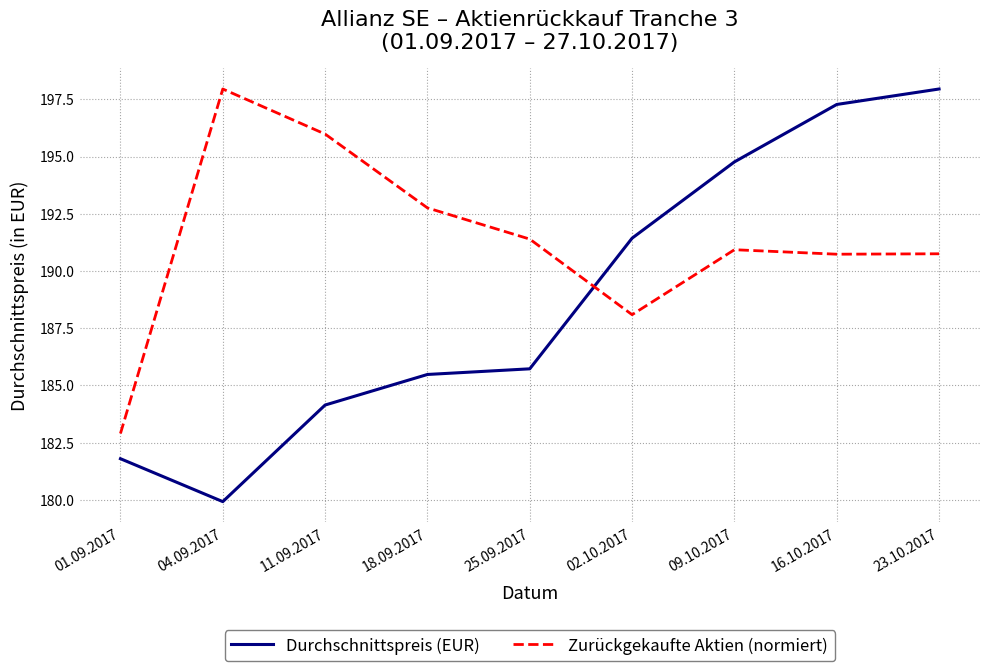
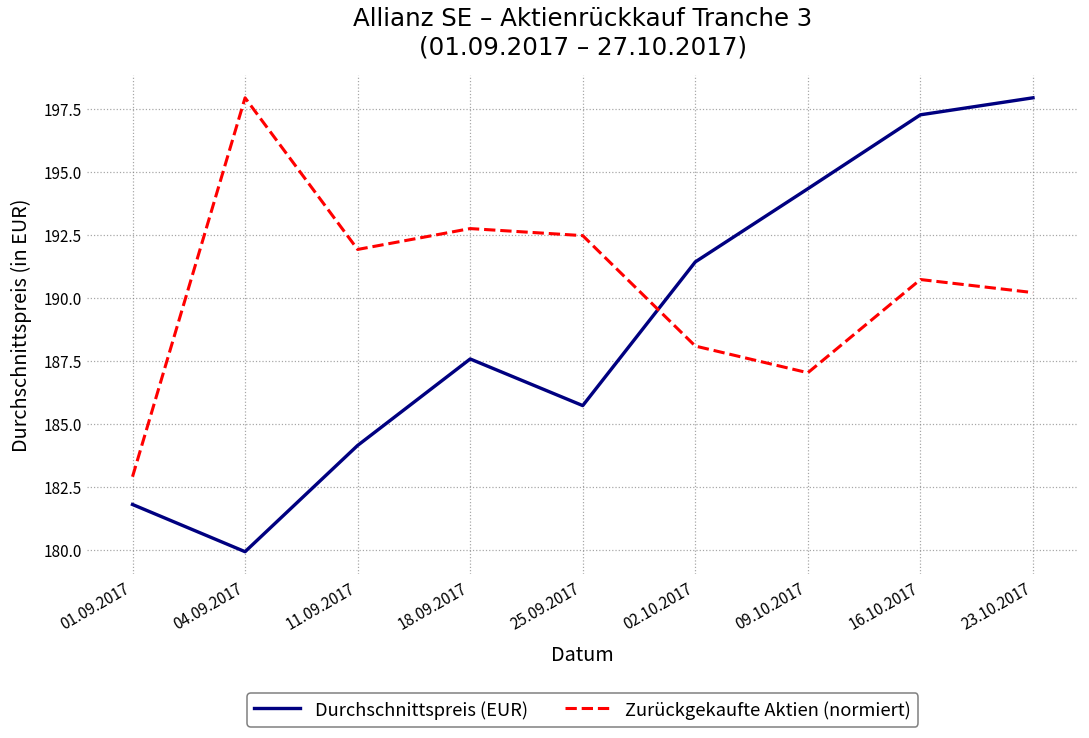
Zurückgekaufte Aktien (normiert), 11.09.2017: 196.0 -> 191.9
Durchschnittspreis (EUR), 18.09.2017: 185.5 -> 187.6
Zurückgekaufte Aktien (normiert), 25.09.2017: 191.4 -> 192.5
Durchschnittspreis (EUR), 09.10.2017: 194.8 -> 194.3
Zurückgekaufte Aktien (normiert), 09.10.2017: 190.9 -> 187.0
Zurückgekaufte Aktien (normiert), 23.10.2017: 190.8 -> 190.2
